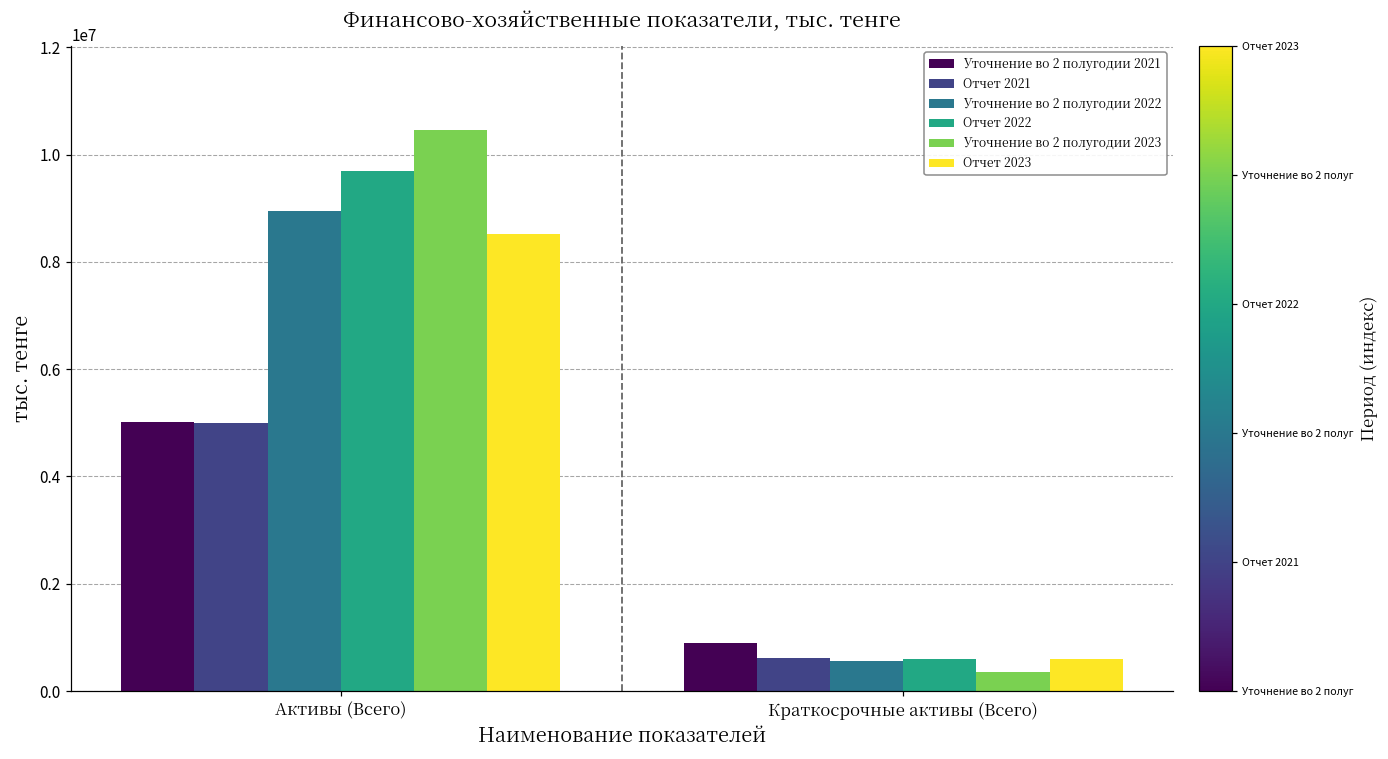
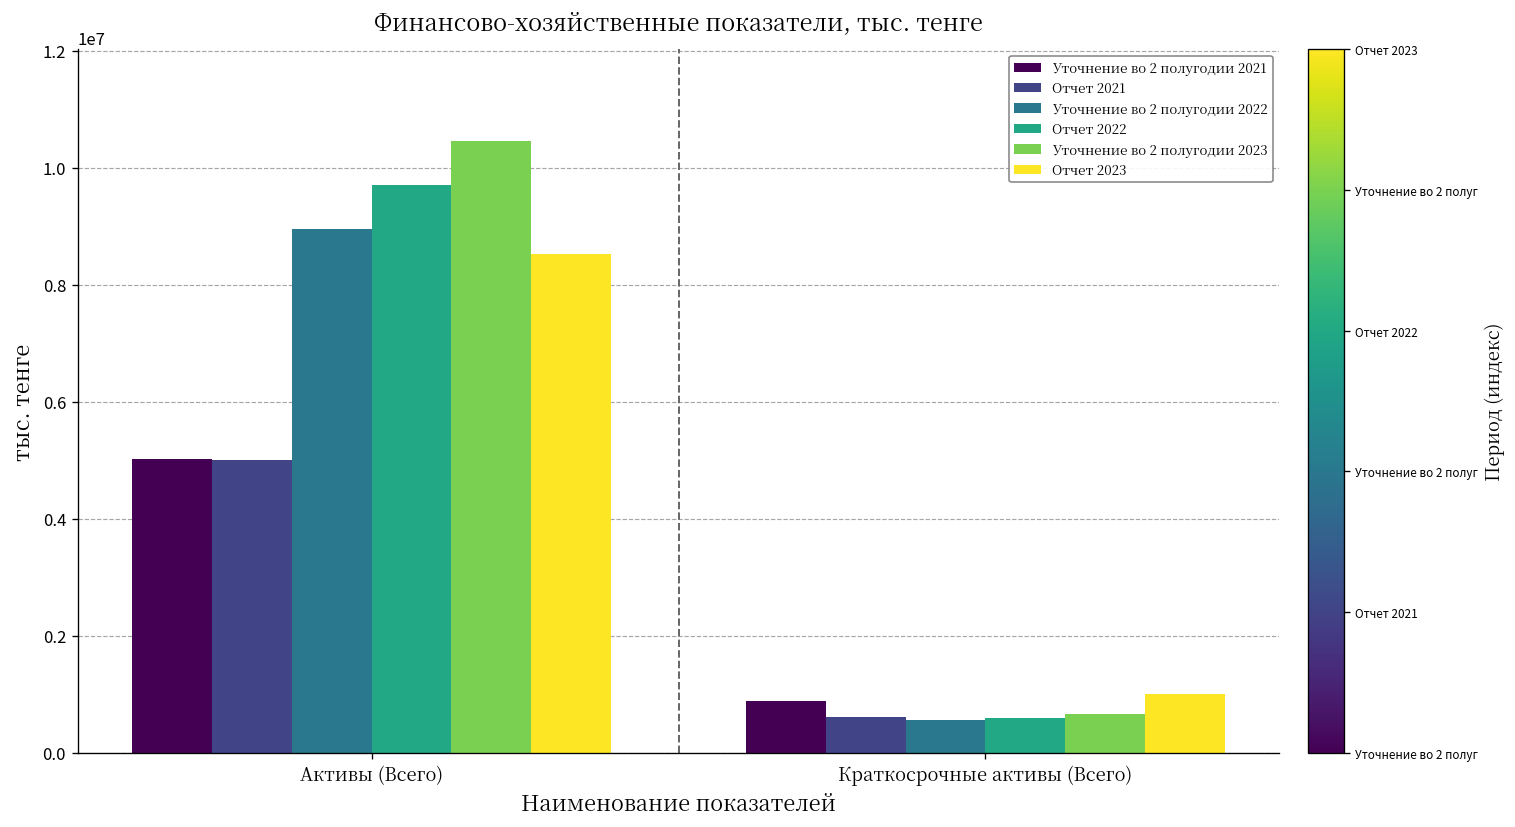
Уточнение во 2 полугодии 2023, Краткосрочные активы (Всего): 300000 -> 700000
Отчет 2023, Краткосрочные активы (Всего): 600000 -> 1000000
